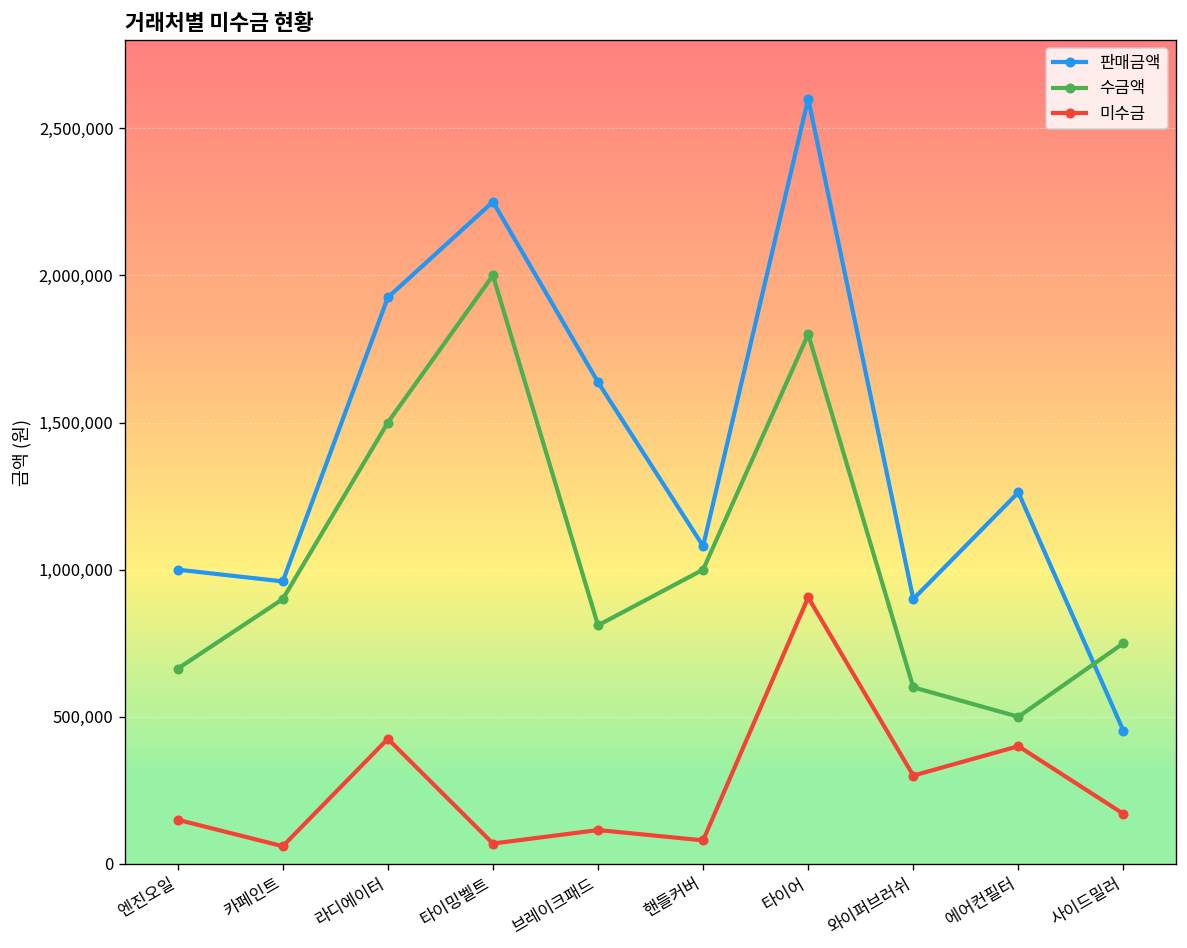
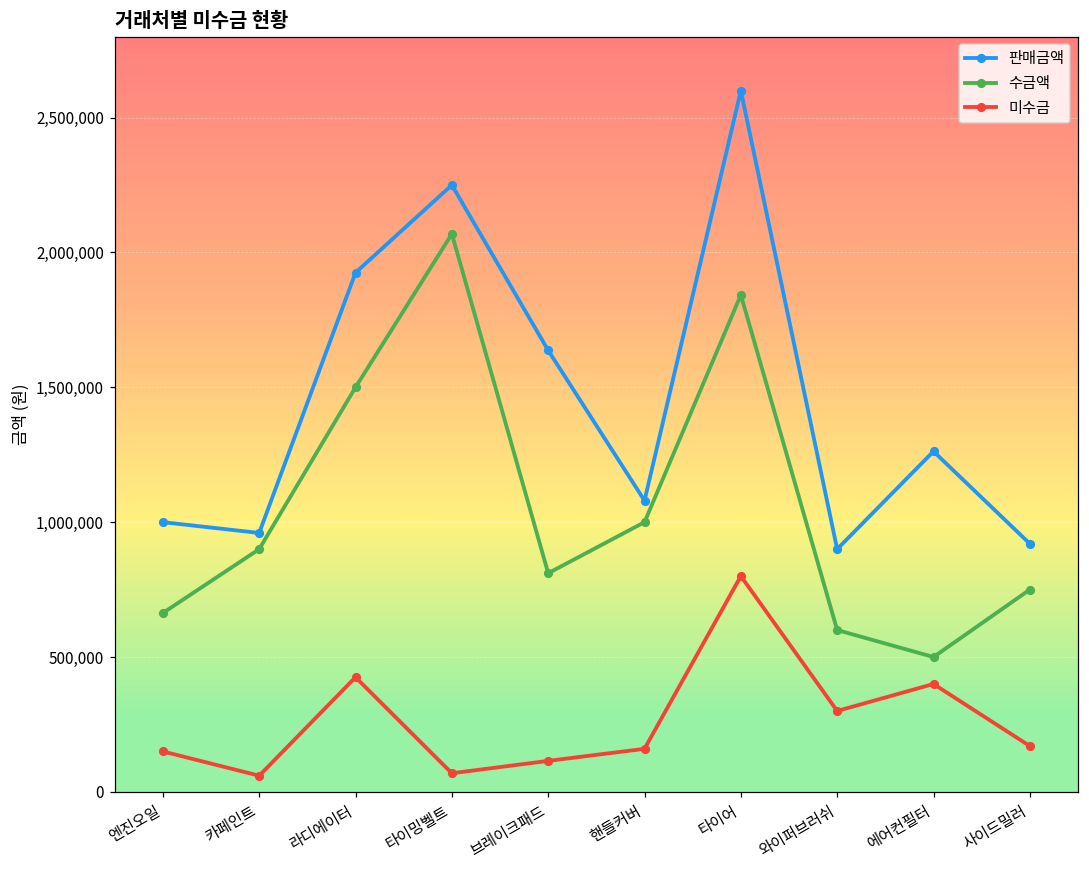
수금액, 타이밍벨트: 2,000,000 -> 2,070,000
미수금, 핸들커버: 80,000 -> 160,000
수금액, 타이어: 1,800,000 -> 1,840,000
미수금, 타이어: 910,000 -> 800,000
판매금액, 사이드밀러: 450,000 -> 920,000
